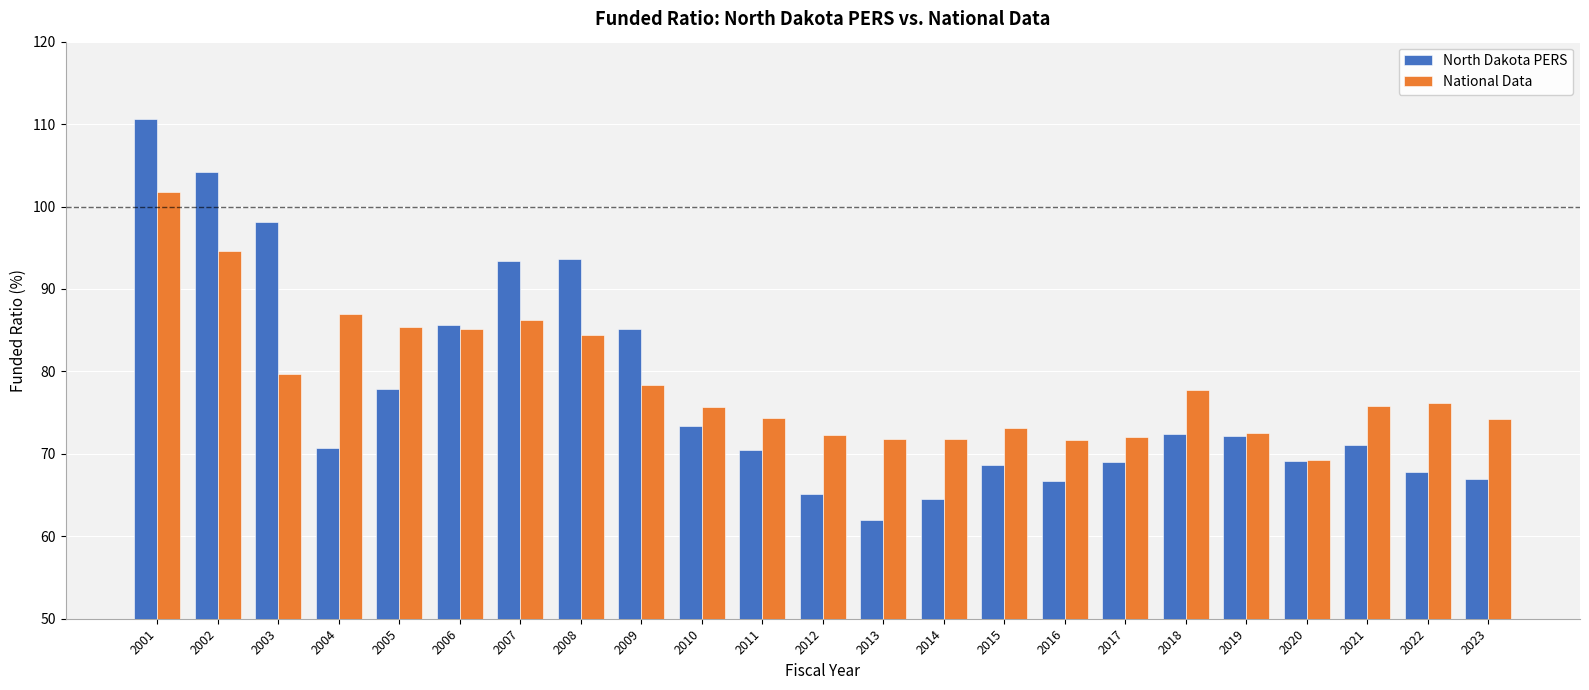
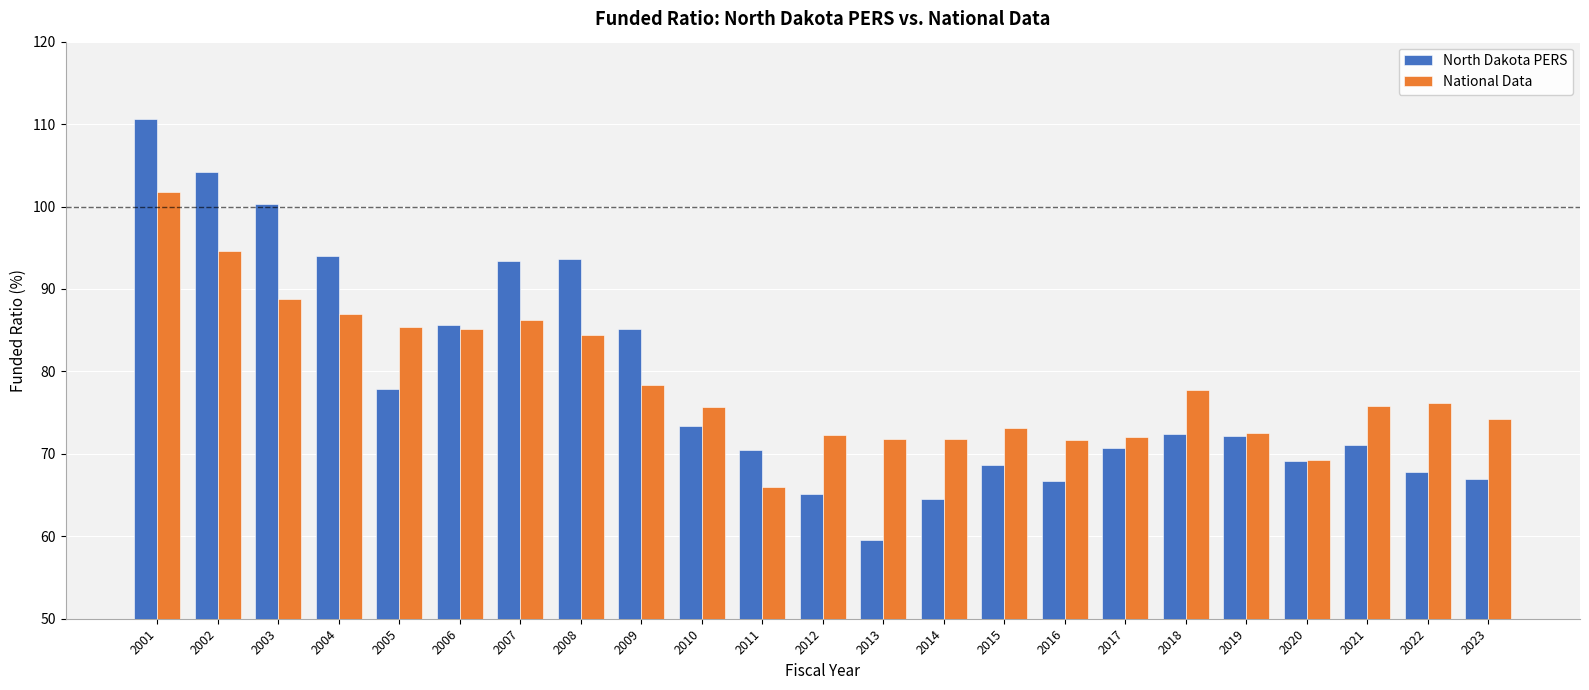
North Dakota PERS, 2003: 98 -> 100
National Data, 2003: 80 -> 89
North Dakota PERS, 2004: 71 -> 94
National Data, 2011: 74 -> 66
North Dakota PERS, 2013: 62 -> 60
North Dakota PERS, 2017: 69 -> 71
